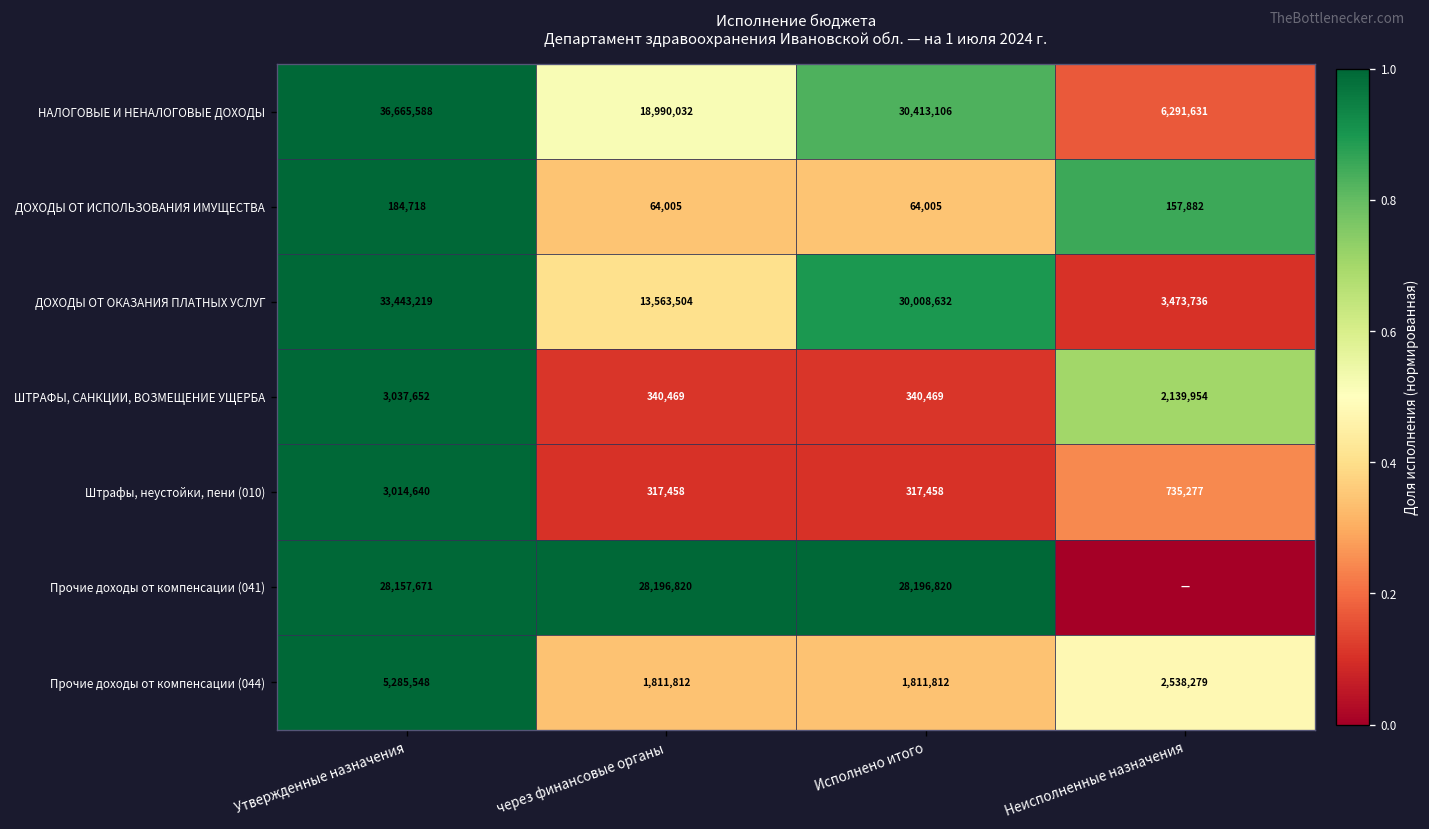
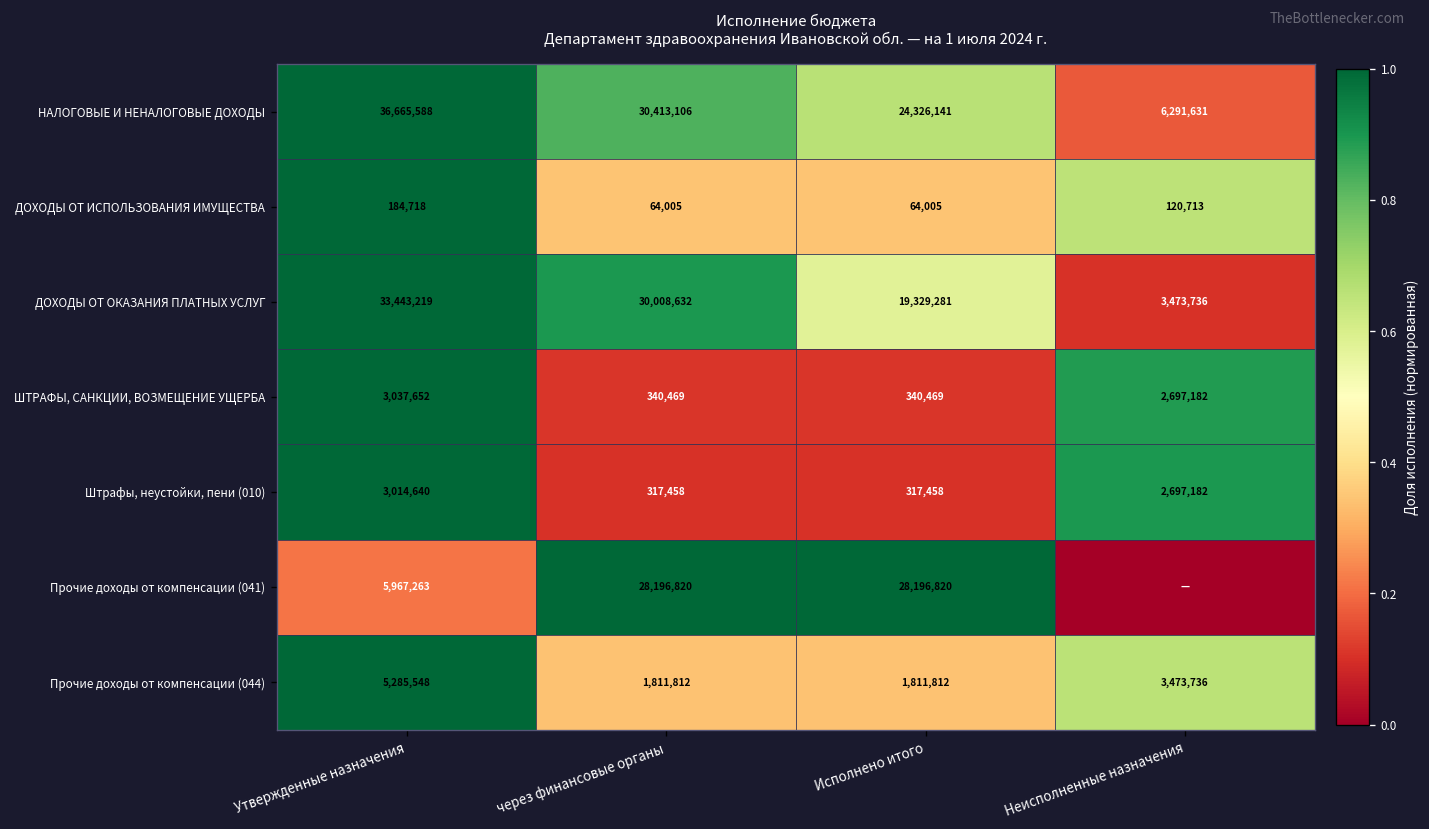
НАЛОГОВЫЕ И НЕНАЛОГОВЫЕ ДОХОДЫ, через финансовые органы: 18,990,032 -> 30,413,106
НАЛОГОВЫЕ И НЕНАЛОГОВЫЕ ДОХОДЫ, Исполнено итого: 30,413,106 -> 24,326,141
ДОХОДЫ ОТ ИСПОЛЬЗОВАНИЯ ИМУЩЕСТВА, Неисполненные назначения: 157,882 -> 120,713
ДОХОДЫ ОТ ОКАЗАНИЯ ПЛАТНЫХ УСЛУГ, через финансовые органы: 13,563,504 -> 30,008,632
ДОХОДЫ ОТ ОКАЗАНИЯ ПЛАТНЫХ УСЛУГ, Исполнено итого: 30,008,632 -> 19,329,281
ШТРАФЫ, САНКЦИИ, ВОЗМЕЩЕНИЕ УЩЕРБА, Неисполненные назначения: 2,139,954 -> 2,697,182
Штрафы, неустойки, пени (010), Неисполненные назначения: 735,277 -> 2,697,182
Прочие доходы от компенсации (041), Утвержденные назначения: 28,157,671 -> 5,967,263
Прочие доходы от компенсации (044), Неисполненные назначения: 2,538,279 -> 3,473,736
